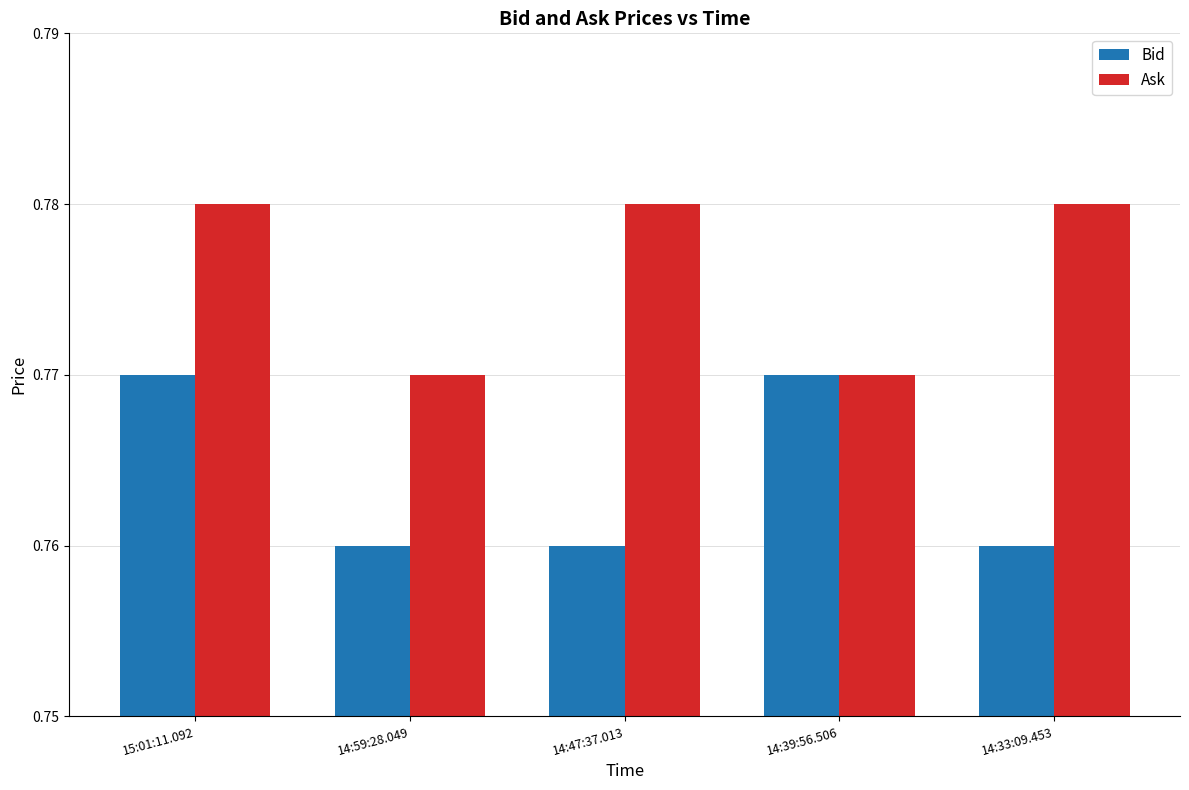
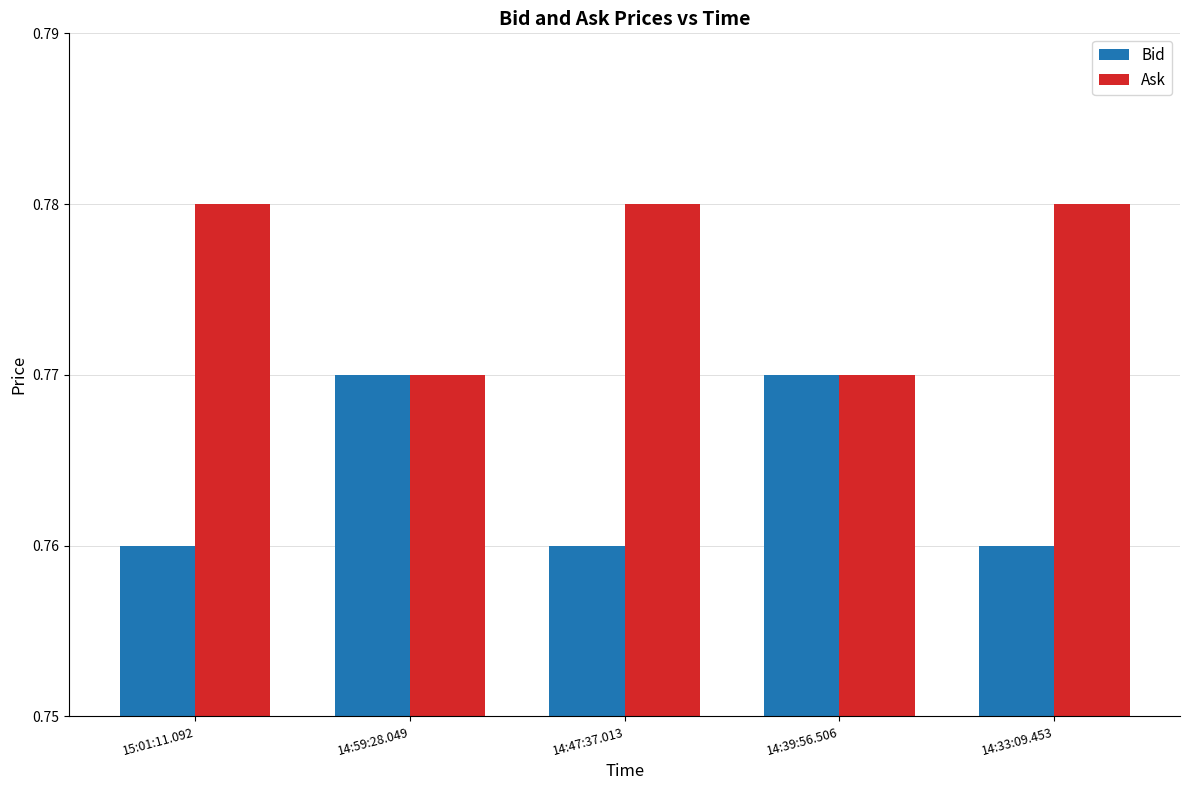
Bid, 15:01:11.092: 0.77 -> 0.76
Bid, 14:59:28.049: 0.76 -> 0.77
